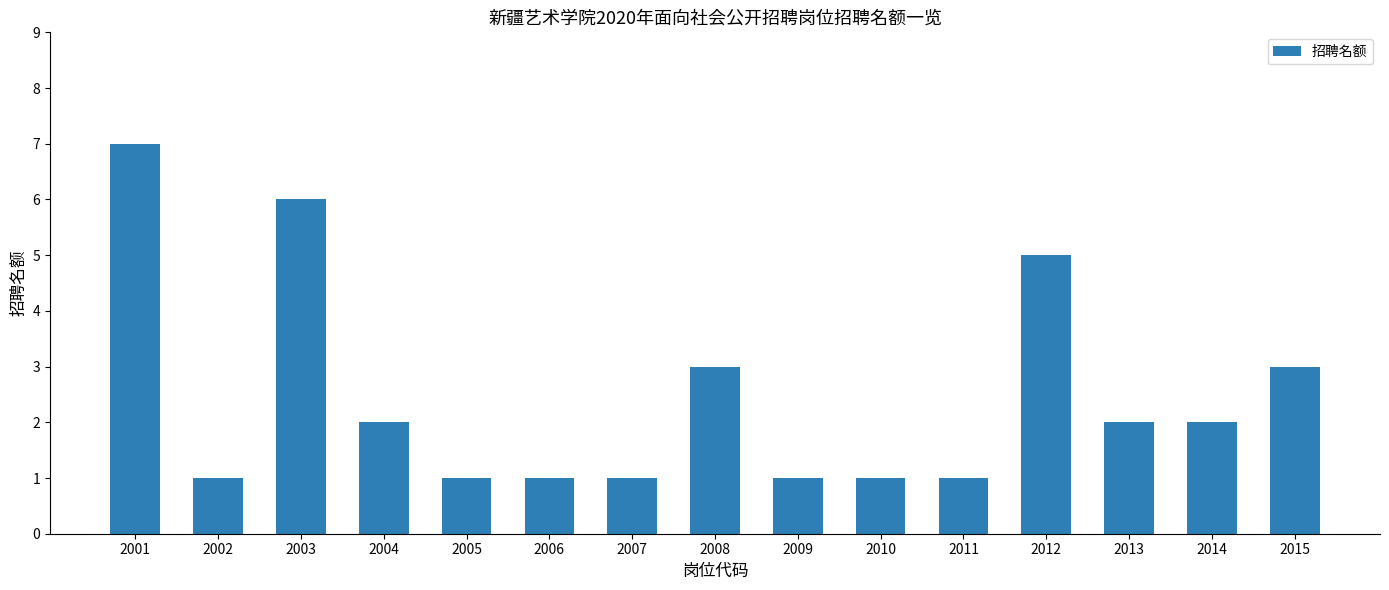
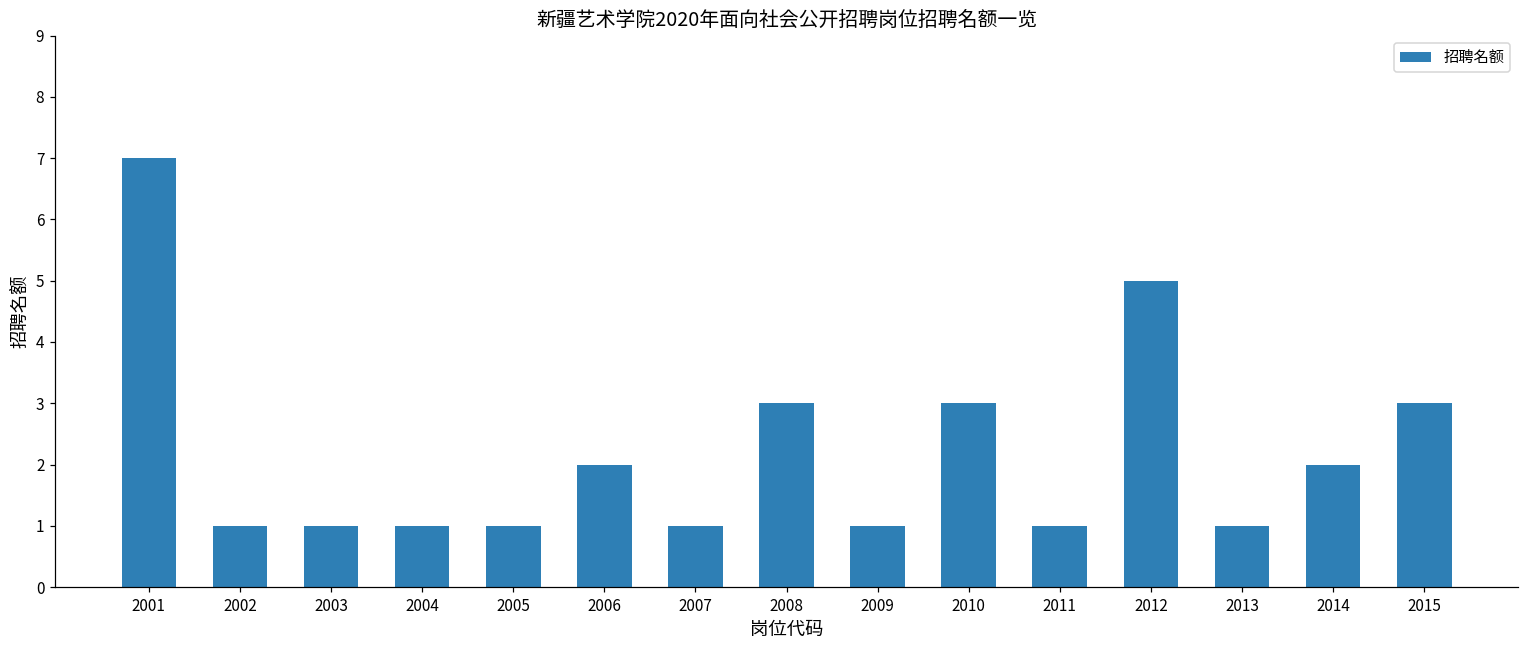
2003: 6 -> 1
2004: 2 -> 1
2006: 1 -> 2
2010: 1 -> 3
2013: 2 -> 1
